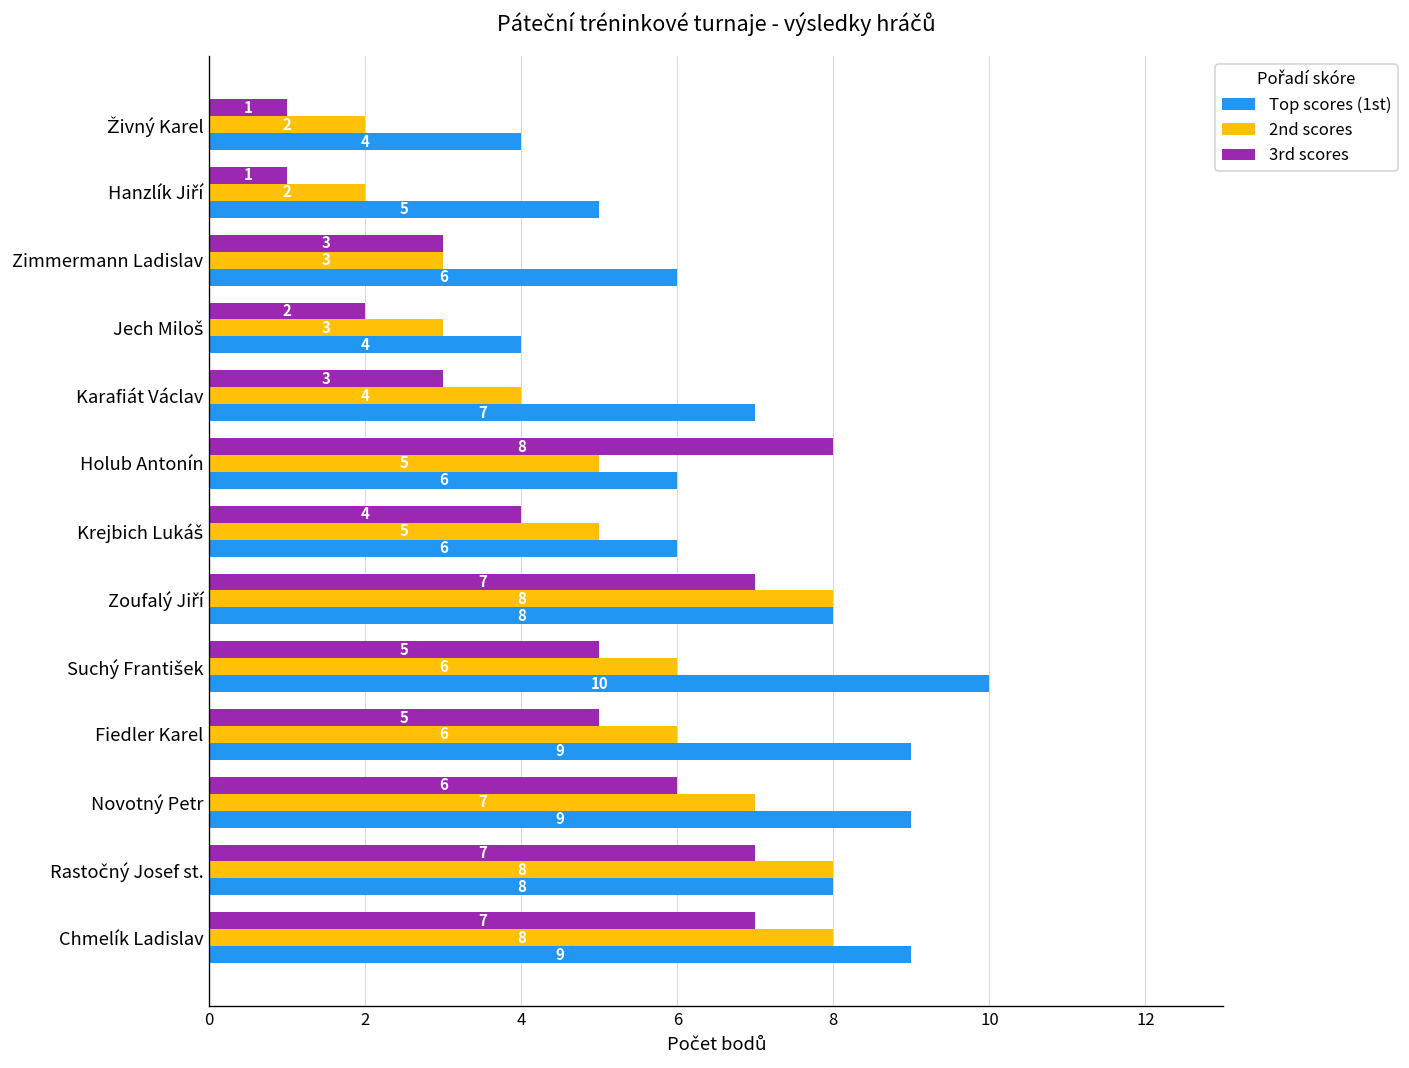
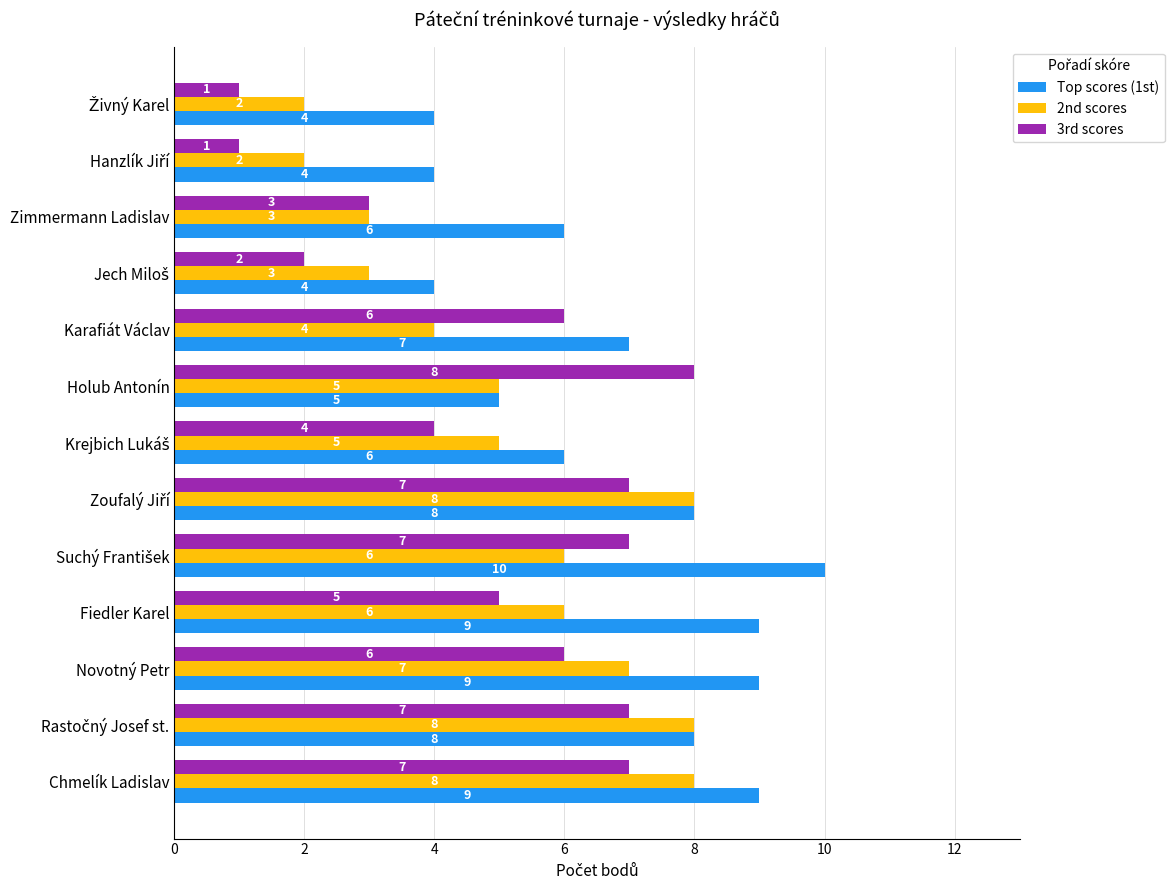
Top scores (1st), Hanzlík Jiří: 5 -> 4
3rd scores, Karafiát Václav: 3 -> 6
Top scores (1st), Holub Antonín: 6 -> 5
3rd scores, Suchý František: 5 -> 7
